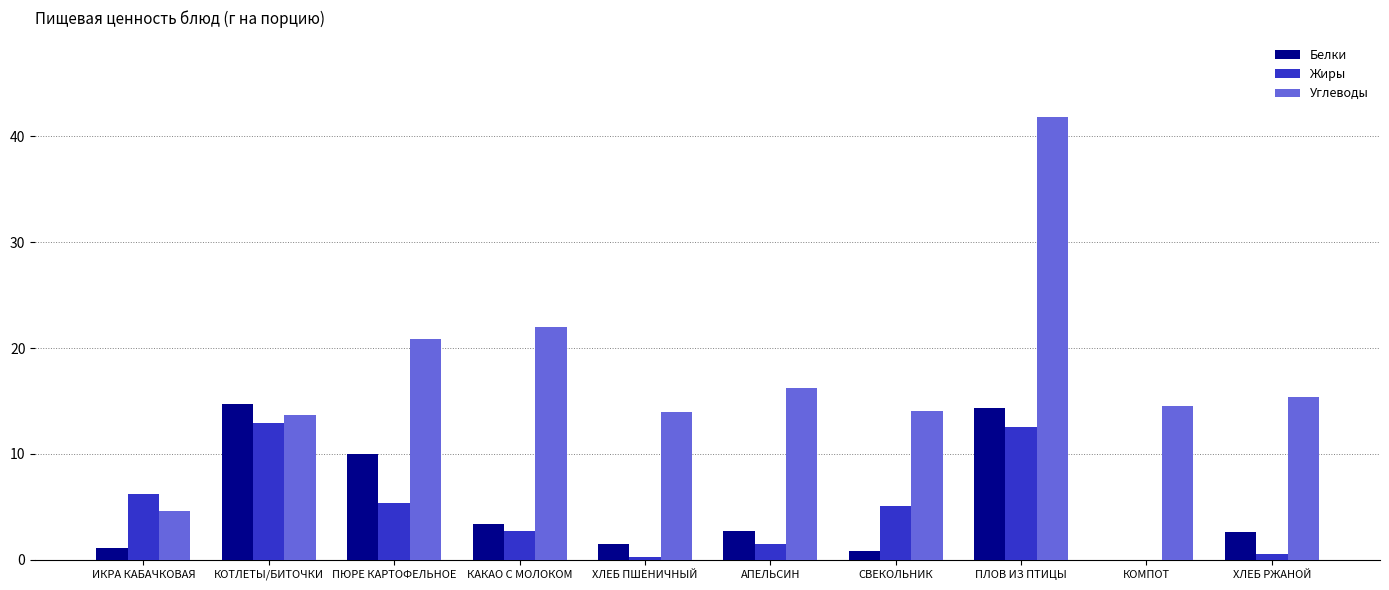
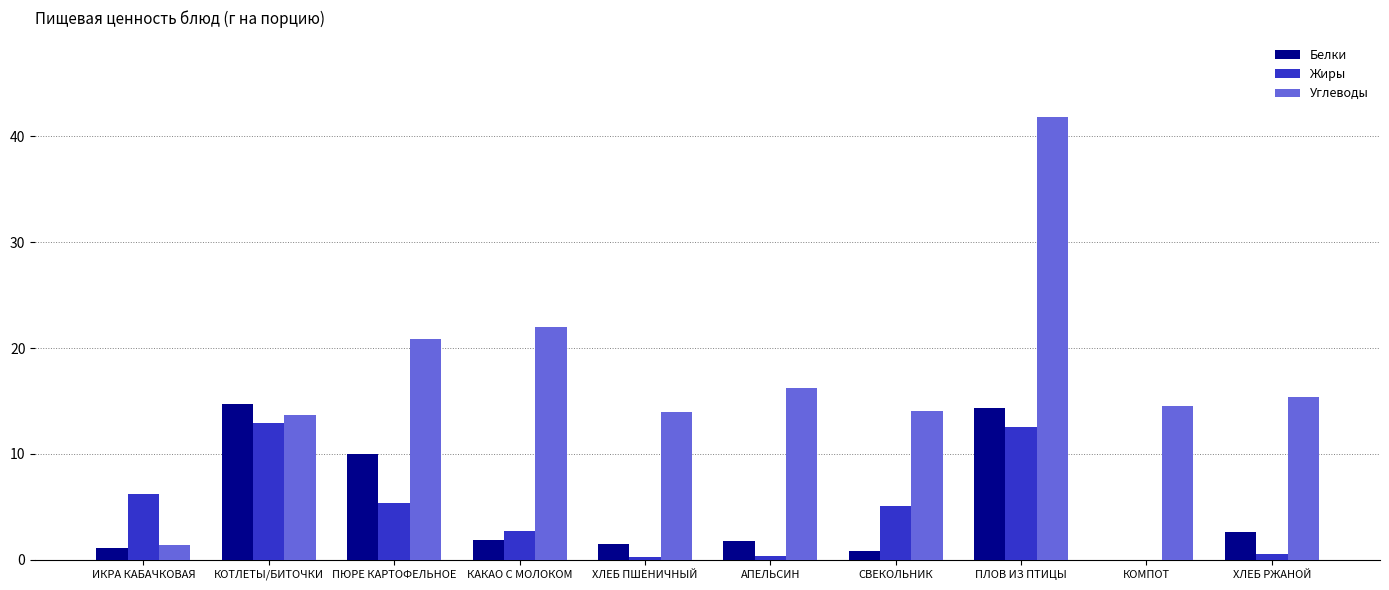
Углеводы, ИКРА КАБАЧКОВАЯ: 4.6 -> 1.4
Белки, КАКАО С МОЛОКОМ: 3.4 -> 1.9
Белки, АПЕЛЬСИН: 2.7 -> 1.8
Жиры, АПЕЛЬСИН: 1.5 -> 0.4
